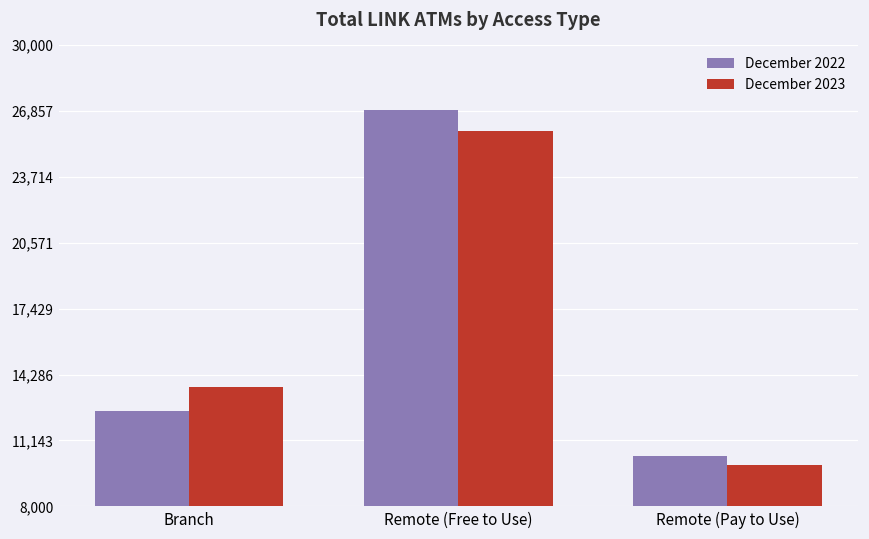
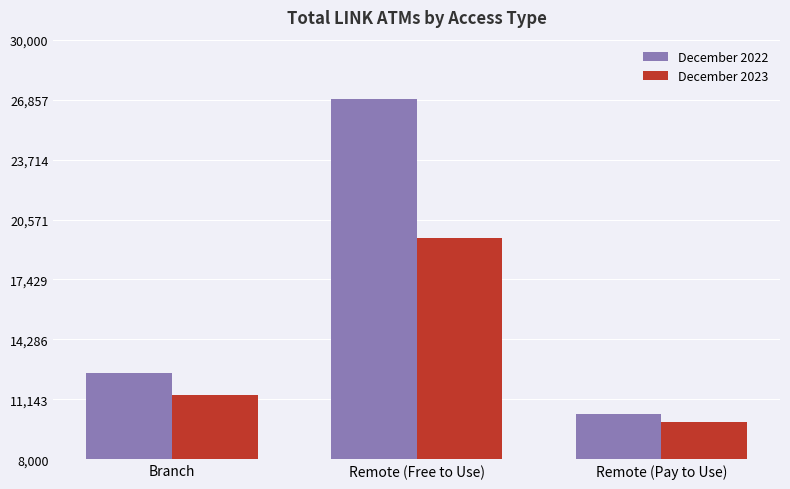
December 2023, Branch: 13,700 -> 11,400
December 2023, Remote (Free to Use): 25,900 -> 19,600
